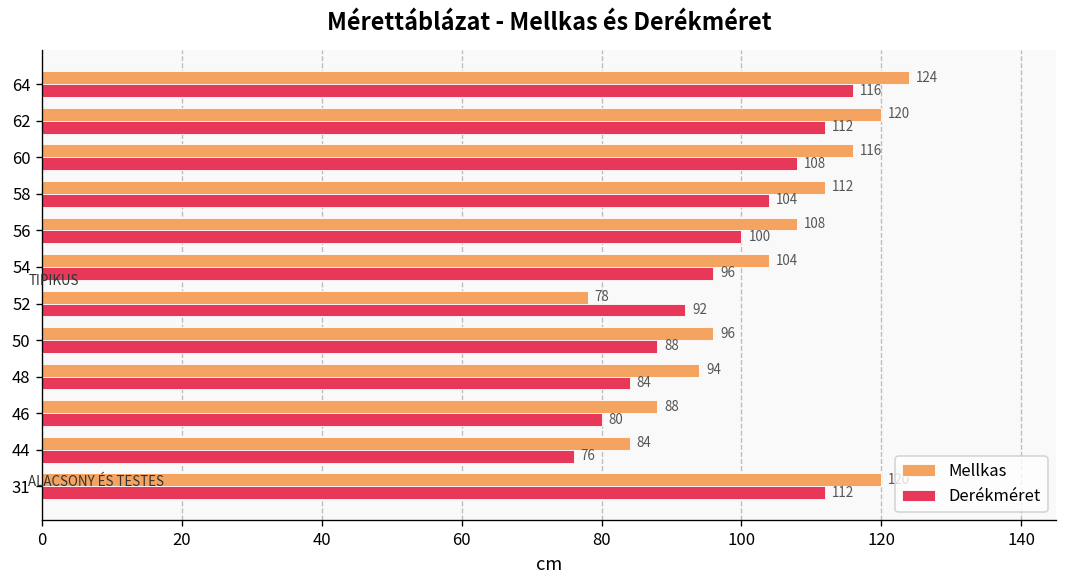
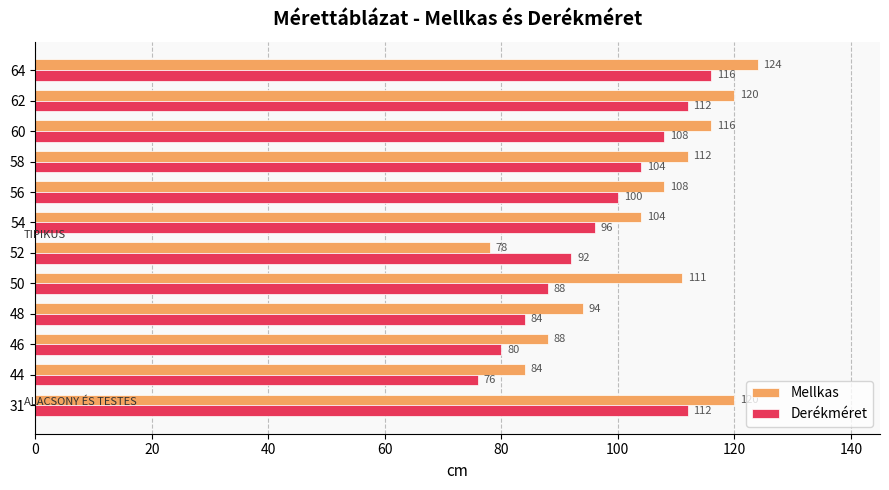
Mellkas, 50: 96 -> 111
